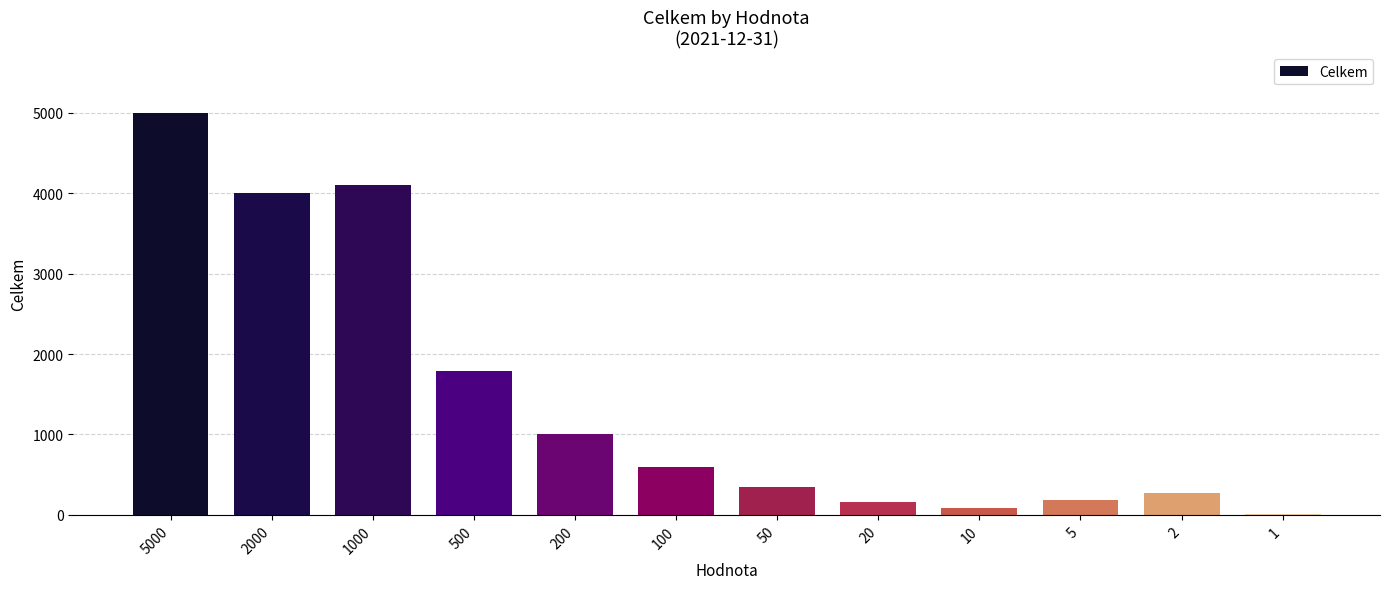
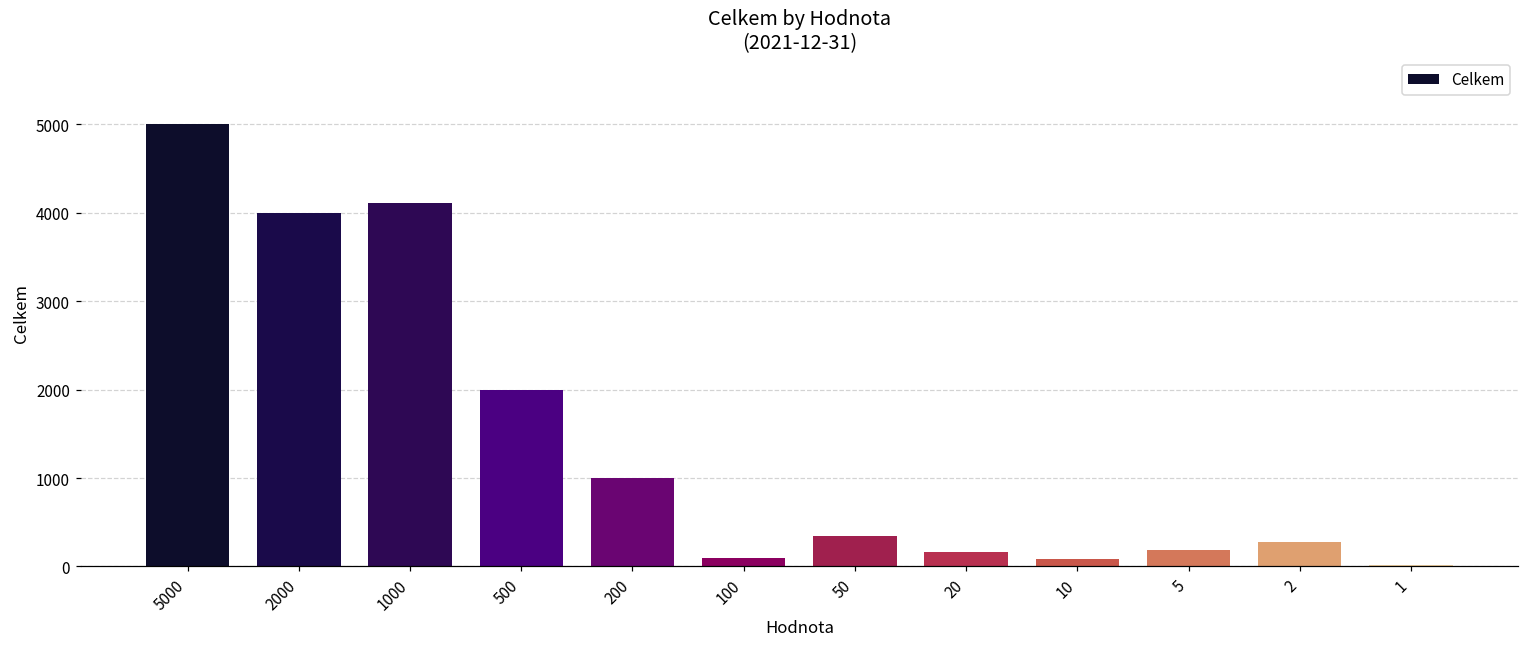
500: 1800 -> 2000
100: 600 -> 100
